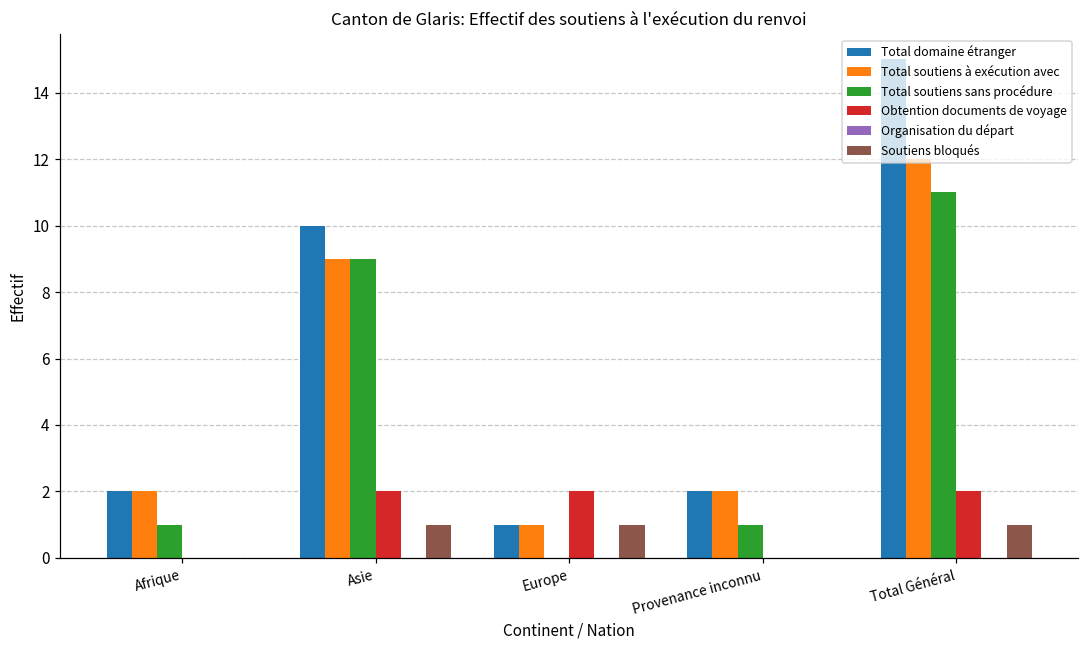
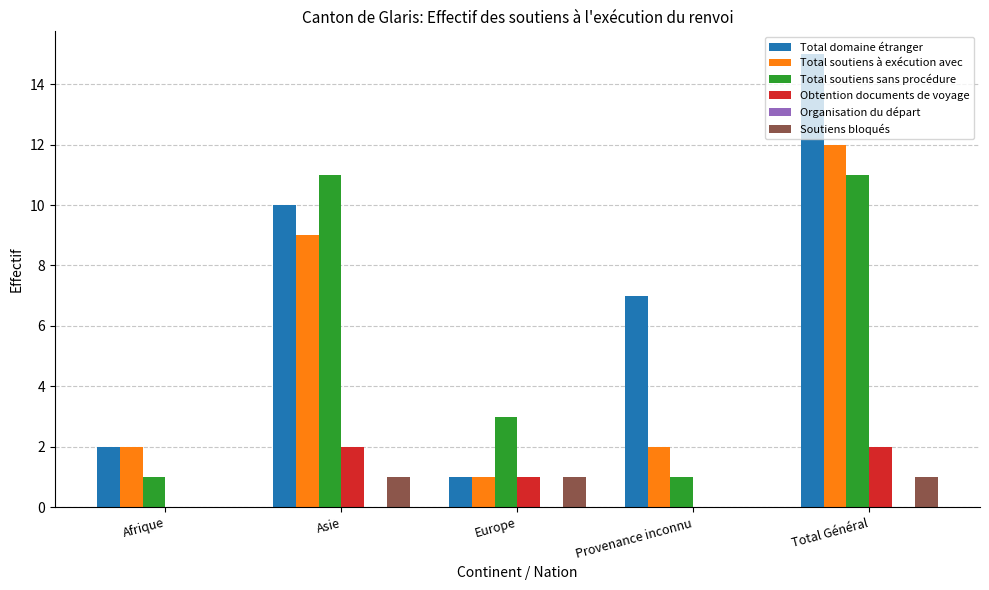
Total soutiens sans procédure, Asie: 9 -> 11
Total soutiens sans procédure, Europe: 0 -> 3
Obtention documents de voyage, Europe: 2 -> 1
Total domaine étranger, Provenance inconnu: 2 -> 7
